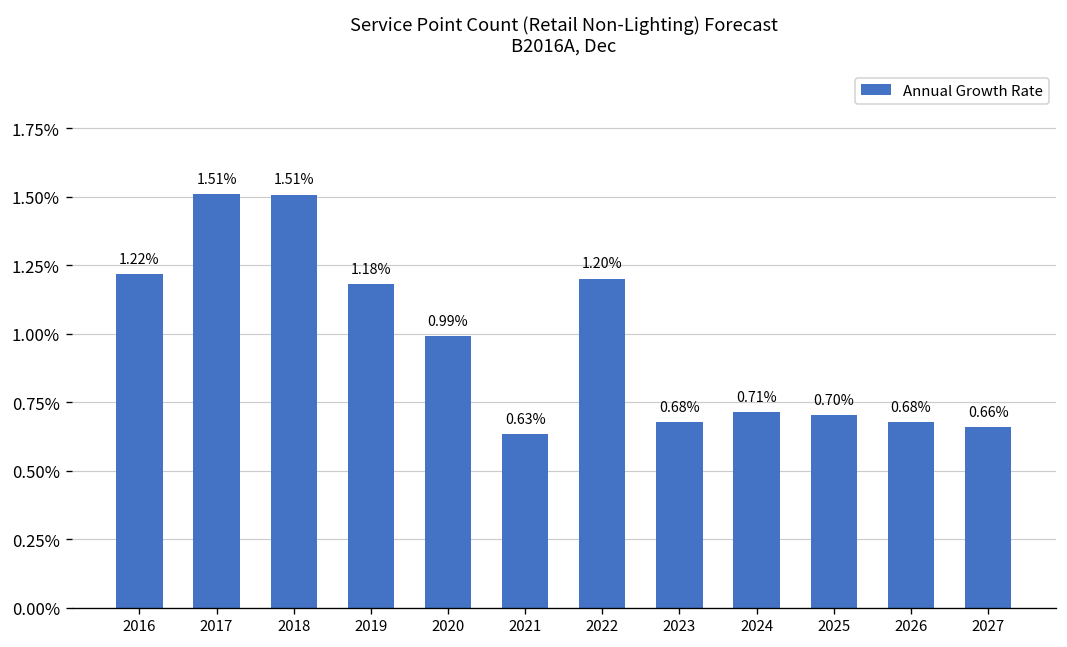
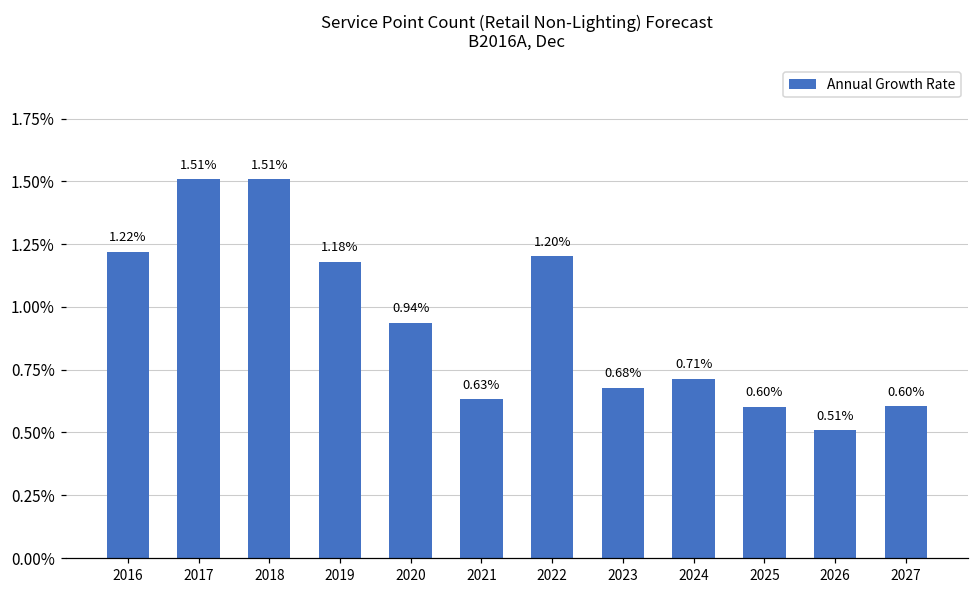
2020: 0.99% -> 0.94%
2025: 0.70% -> 0.60%
2026: 0.68% -> 0.51%
2027: 0.66% -> 0.60%
